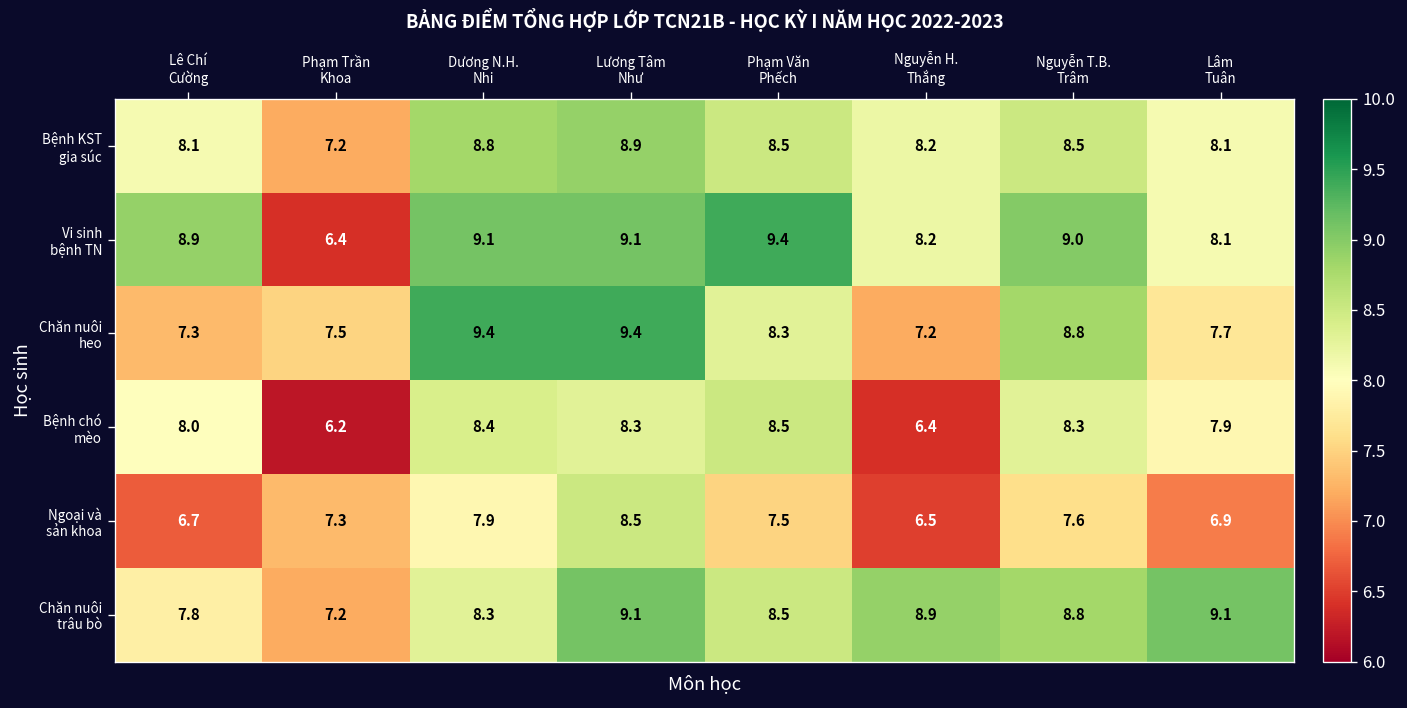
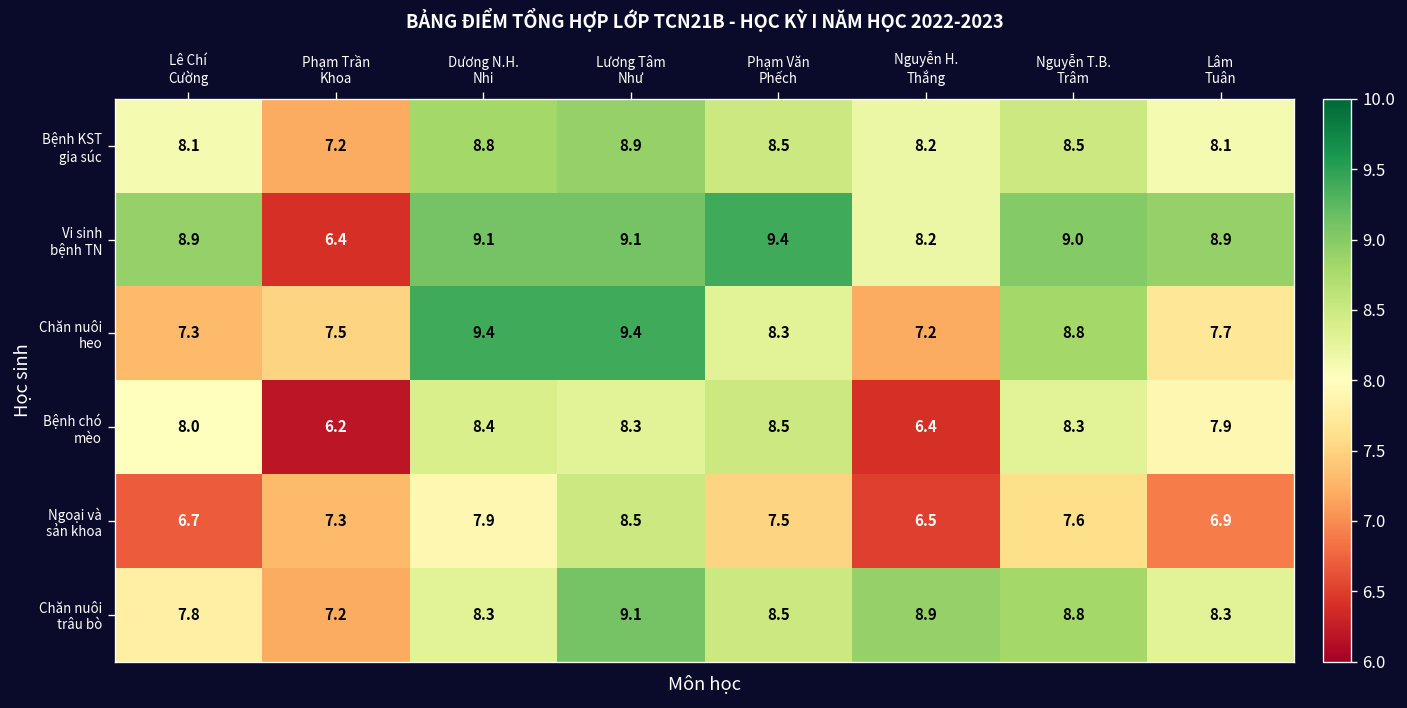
Vi sinh bệnh TN, Lâm Tuân: 8.1 -> 8.9
Chăn nuôi trâu bò, Lâm Tuân: 9.1 -> 8.3
